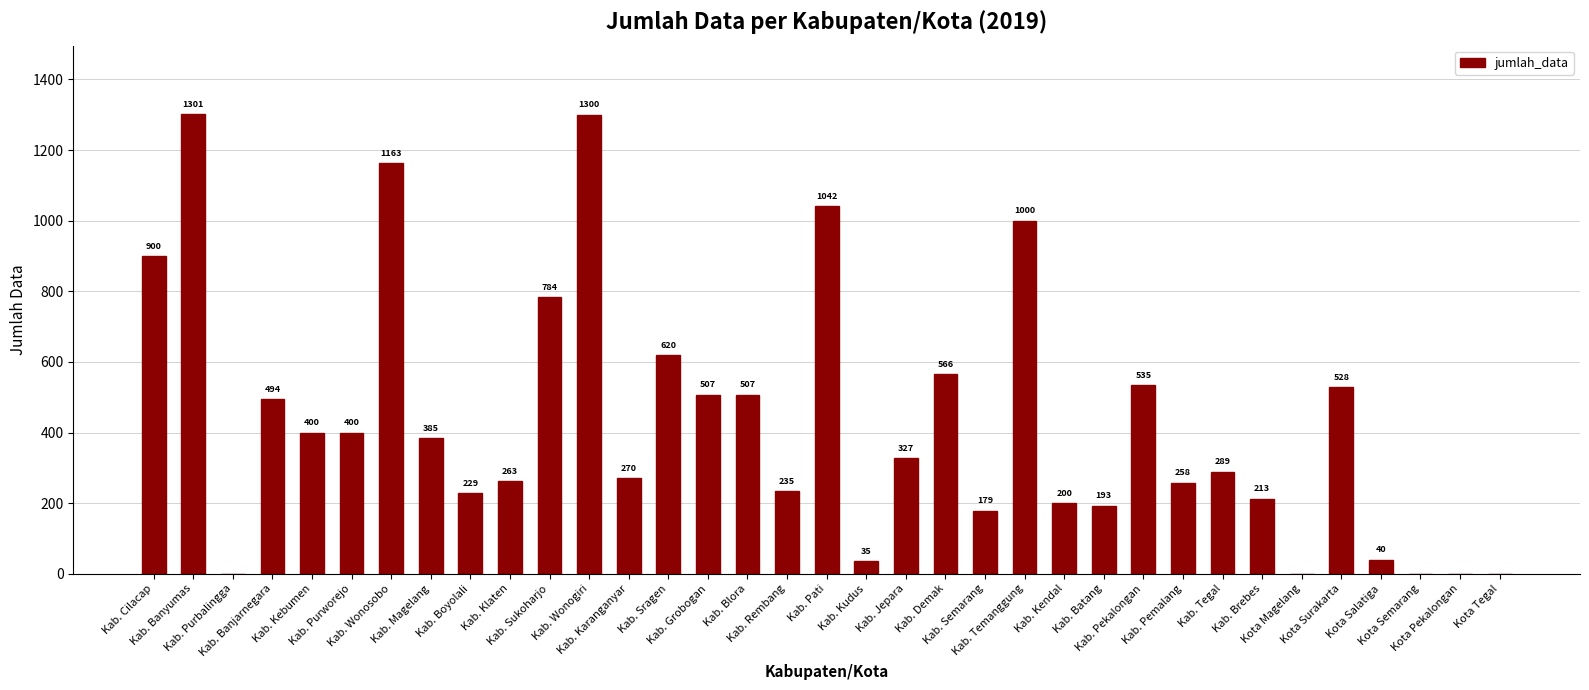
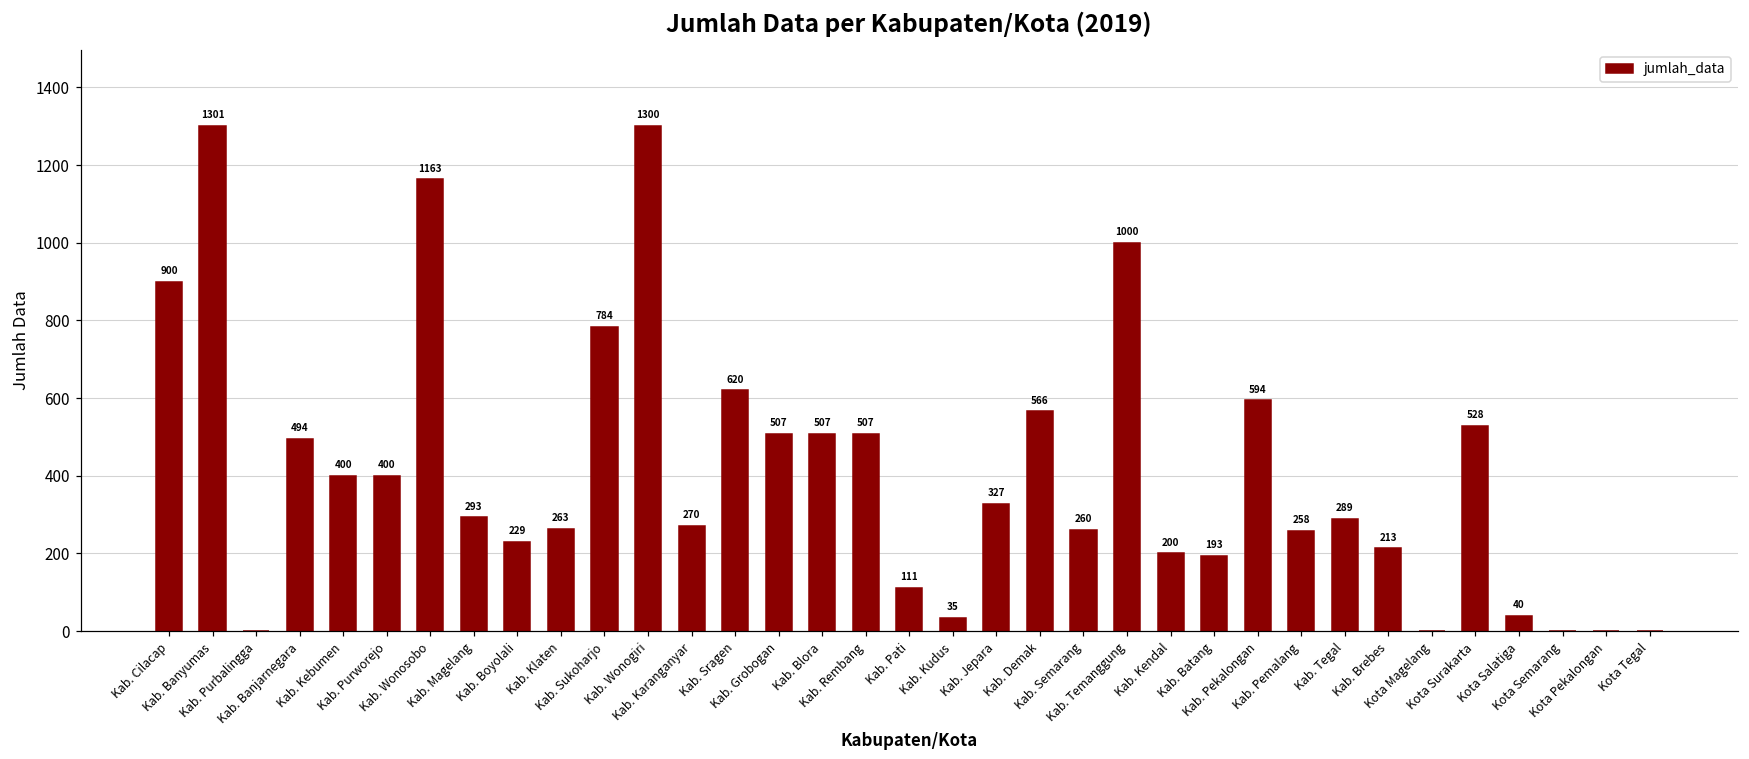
Kab. Magelang: 385 -> 293
Kab. Rembang: 235 -> 507
Kab. Pati: 1042 -> 111
Kab. Semarang: 179 -> 260
Kab. Pekalongan: 535 -> 594
